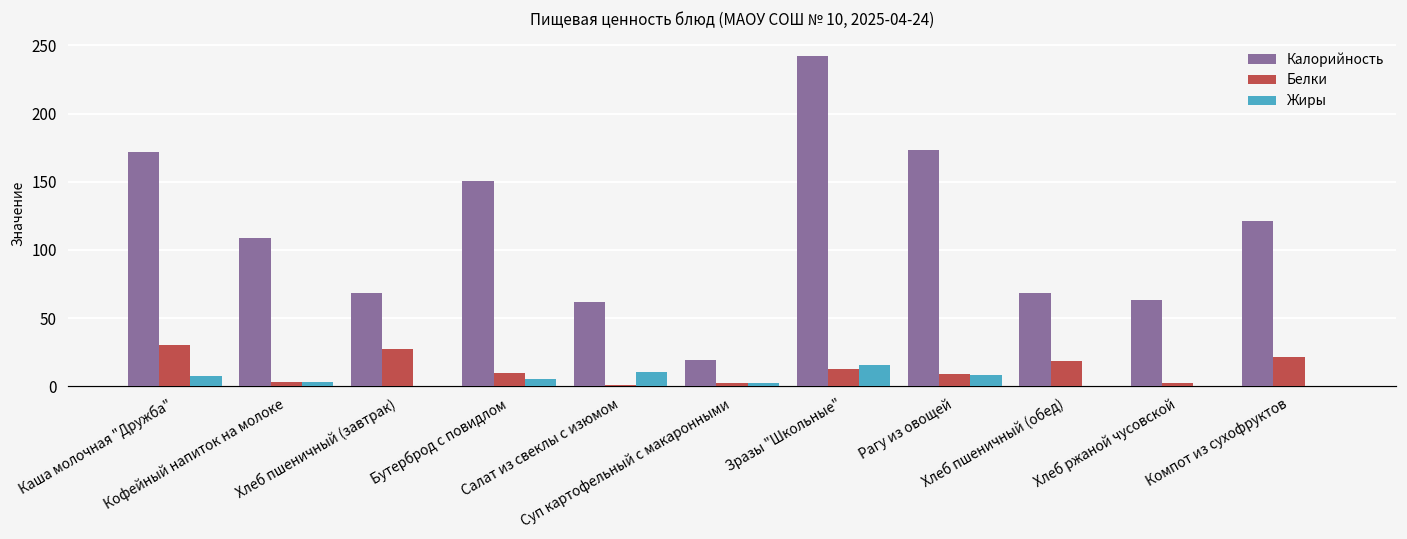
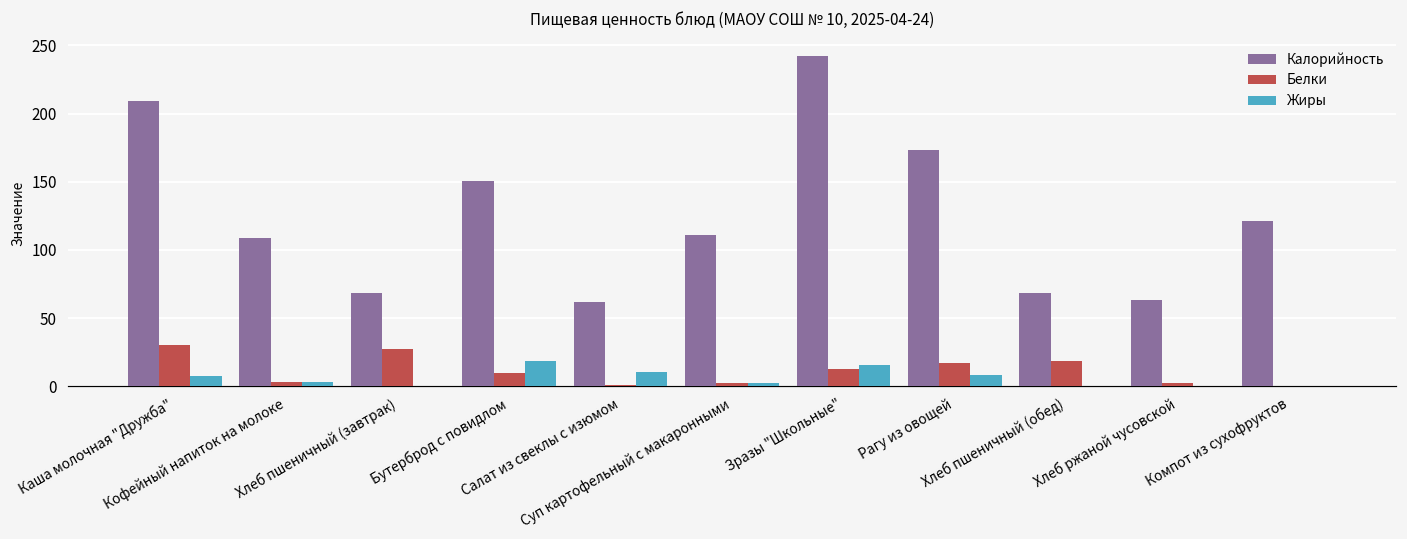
Калорийность, Каша молочная "Дружба": 172 -> 209
Жиры, Бутерброд с повидлом: 5 -> 19
Калорийность, Суп картофельный с макаронными: 19 -> 111
Белки, Рагу из овощей: 9 -> 17
Белки, Компот из сухофруктов: 21 -> 1
